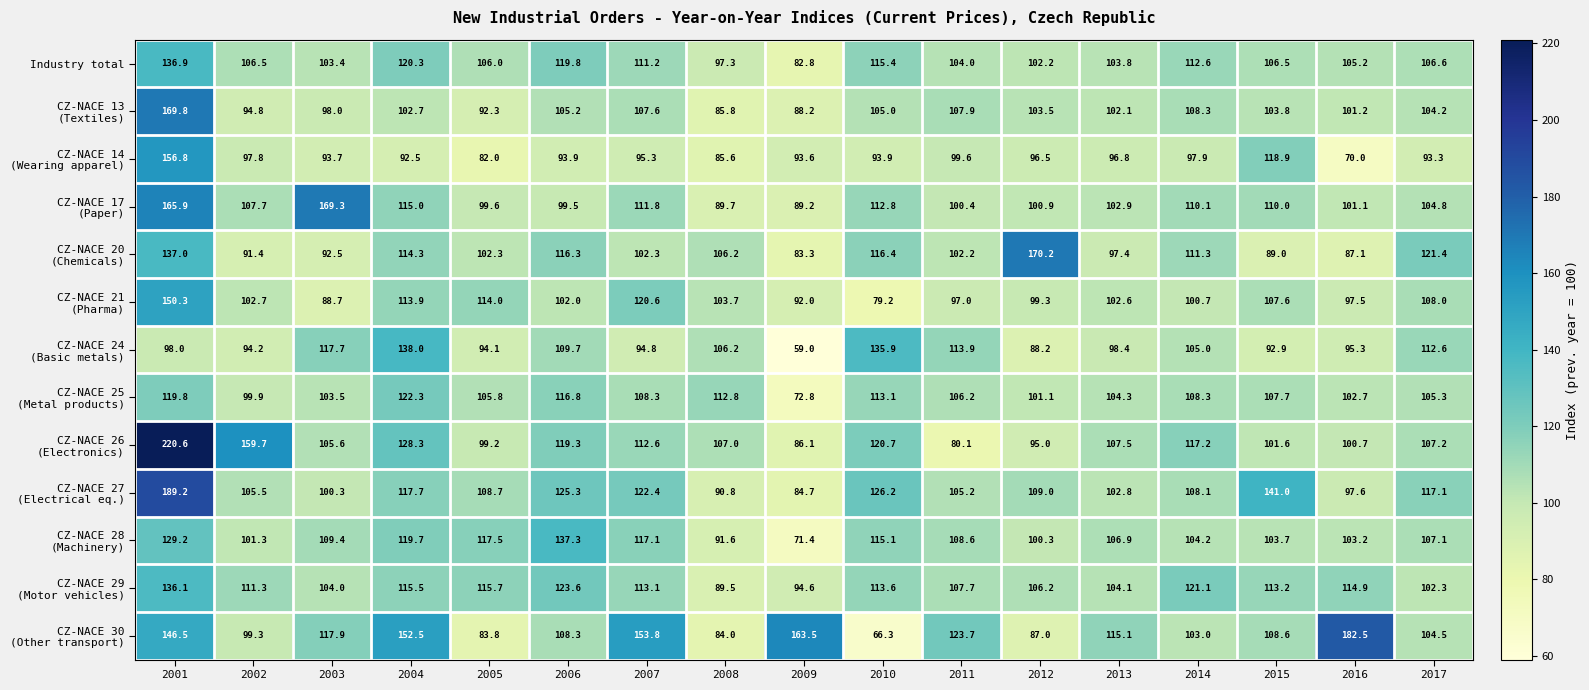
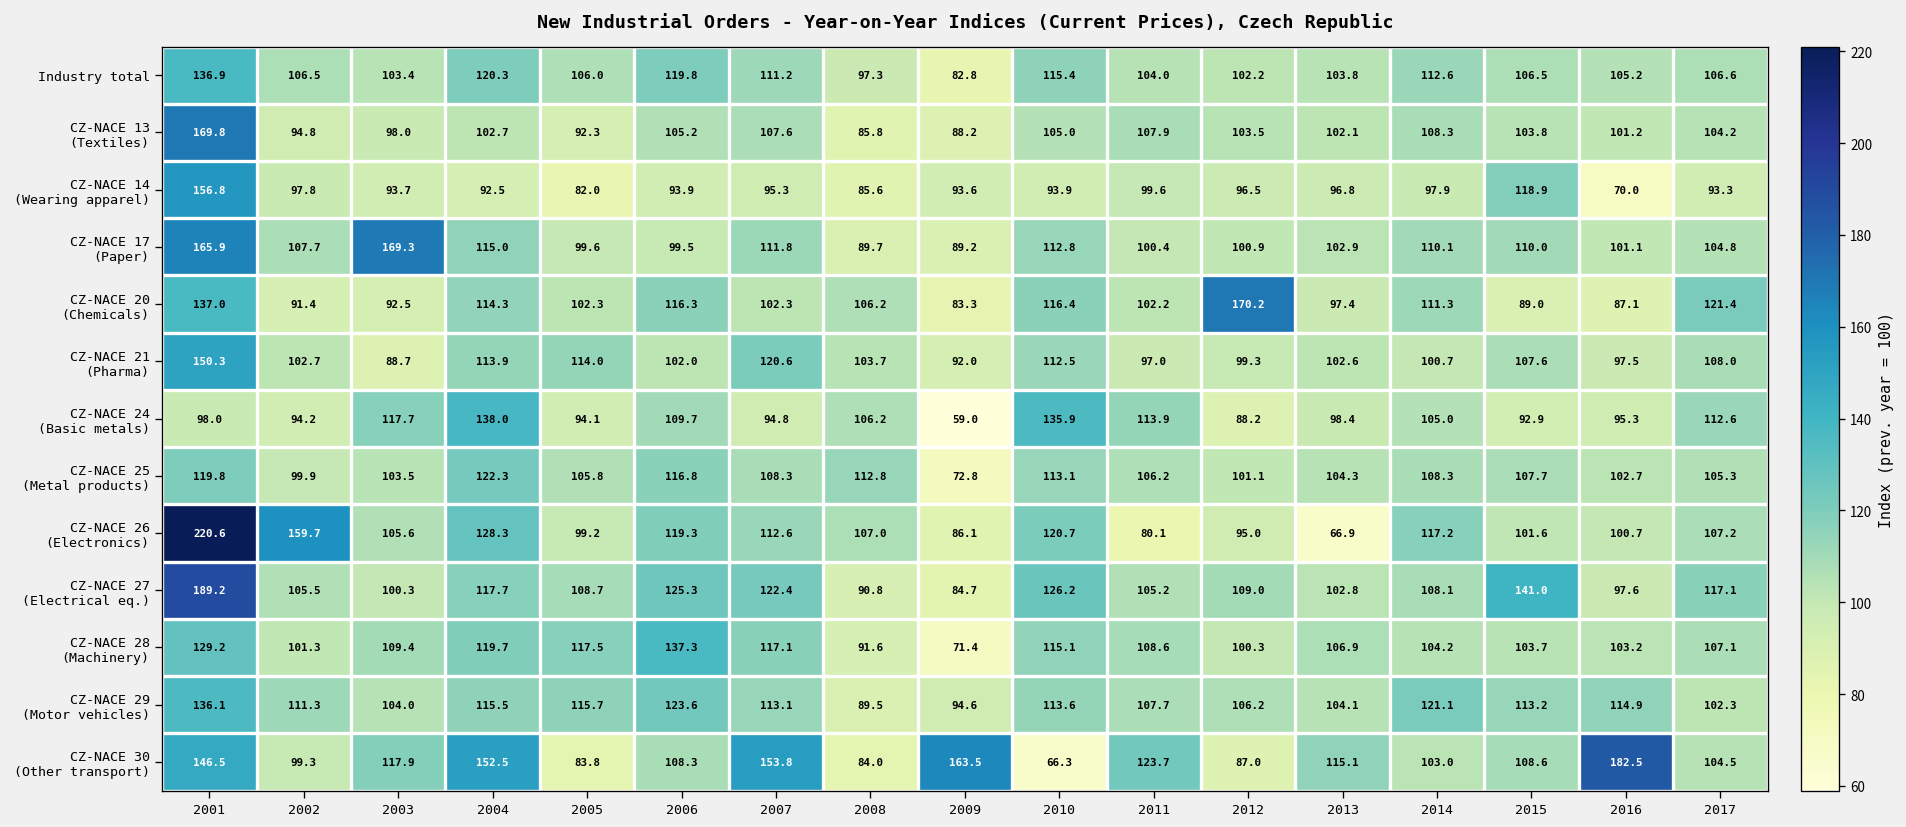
CZ-NACE 21 (Pharma), 2010: 79.2 -> 112.5
CZ-NACE 26 (Electronics), 2013: 107.5 -> 66.9
